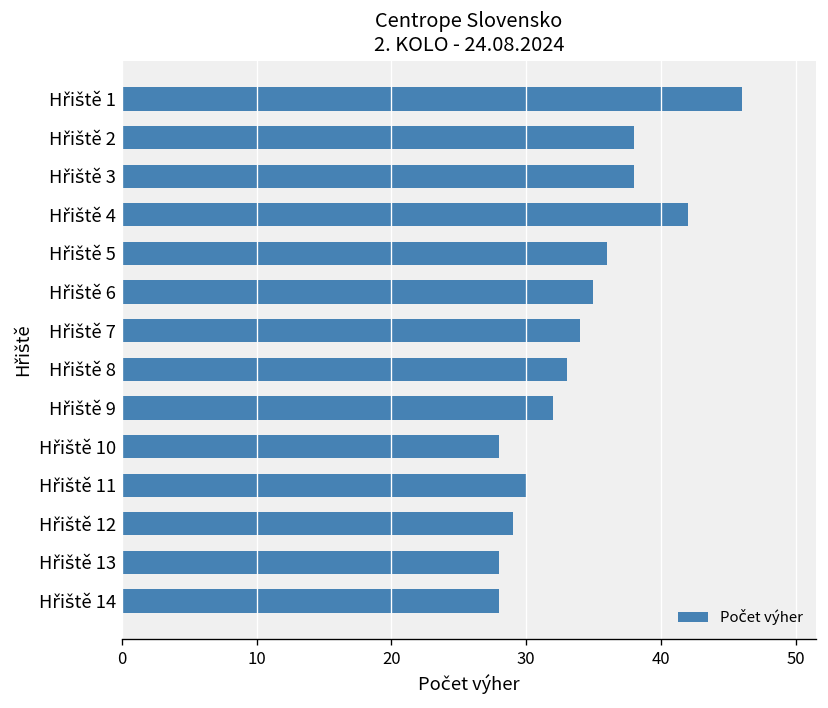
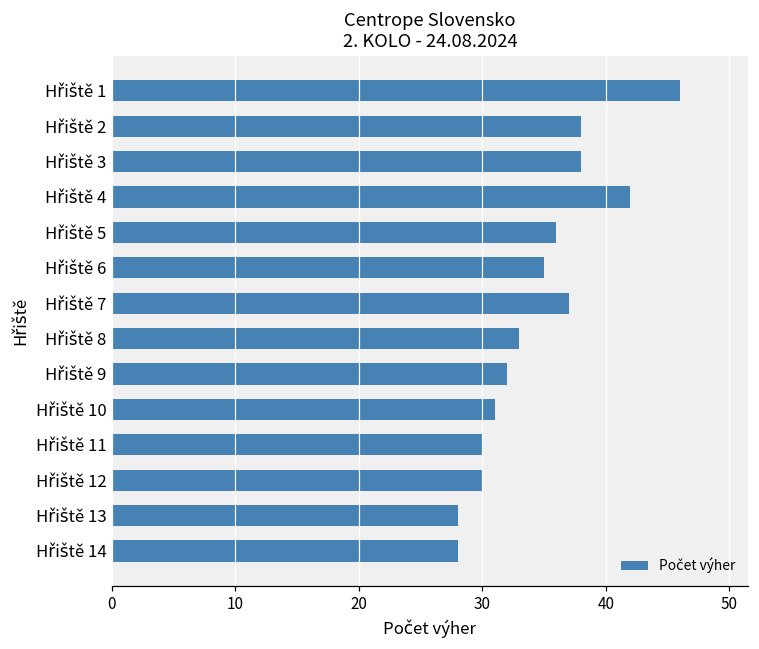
Hřiště 7: 34 -> 37
Hřiště 10: 28 -> 31
Hřiště 12: 29 -> 30
